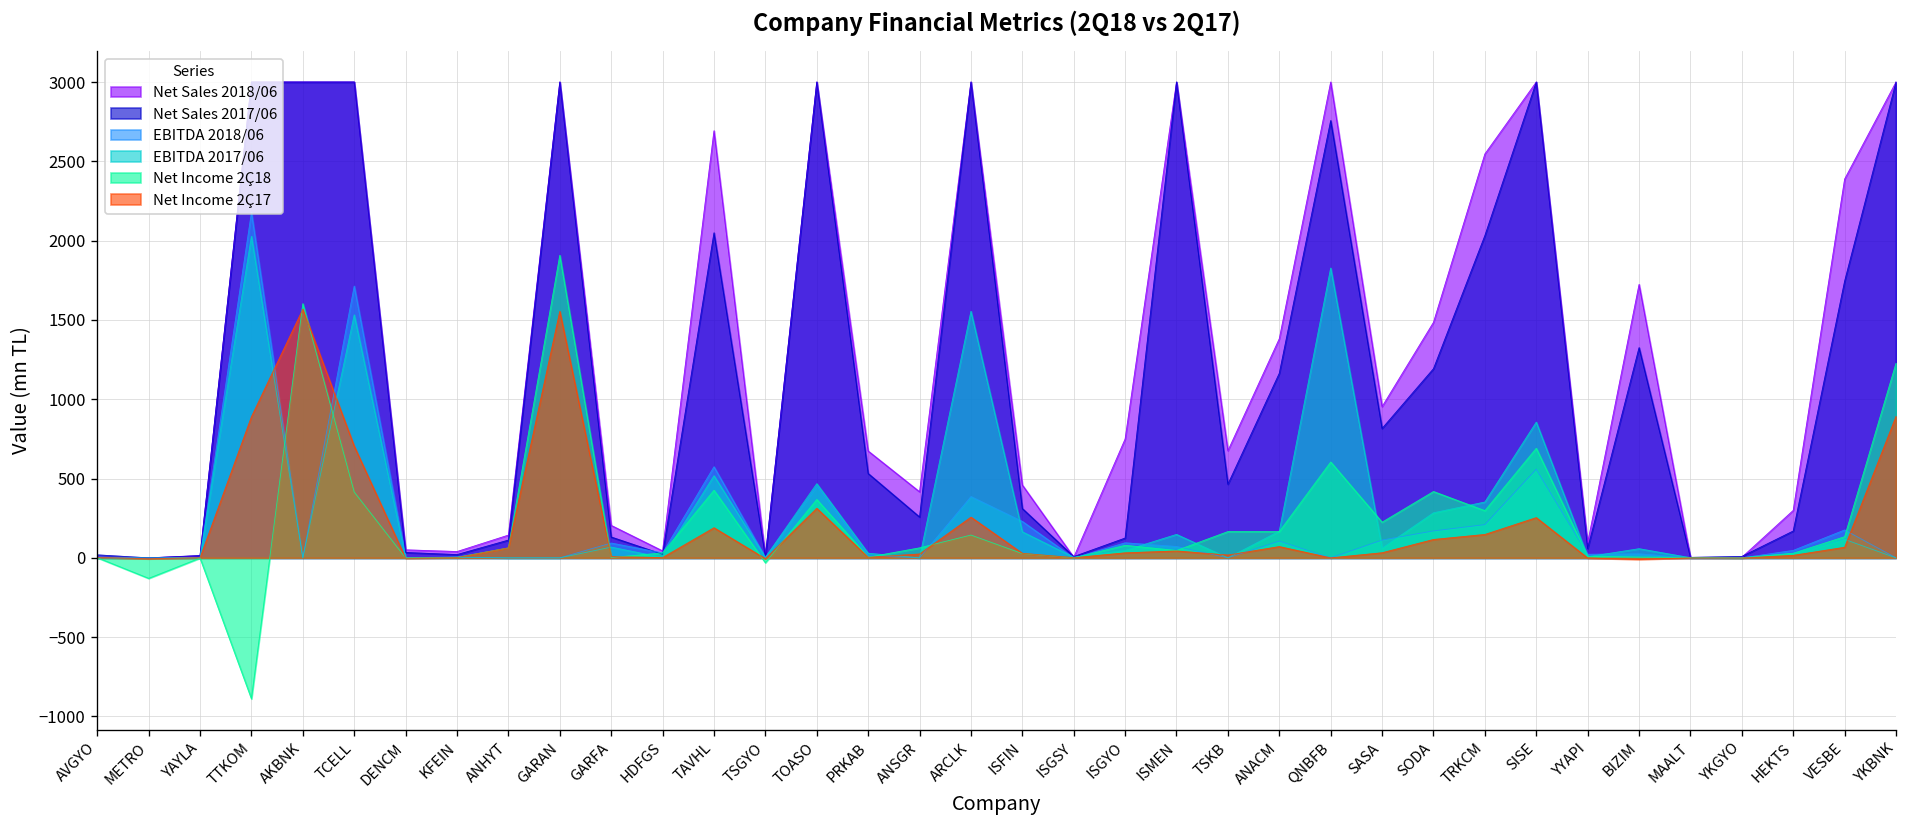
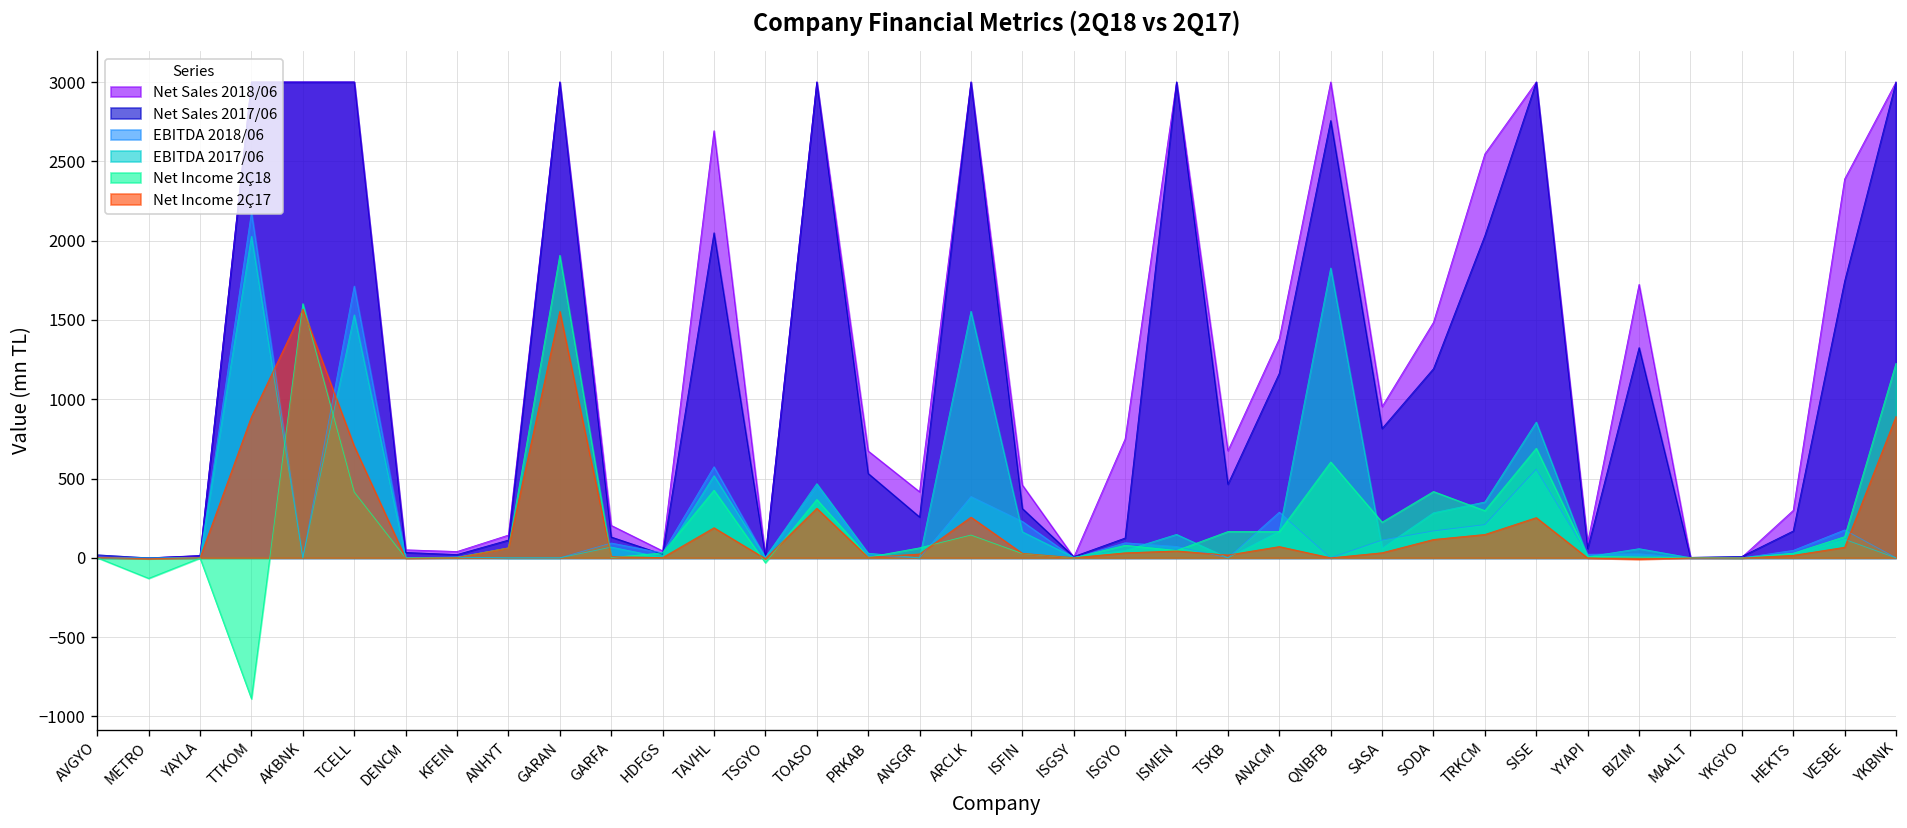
EBITDA 2018/06, ANACM: 110 -> 290
